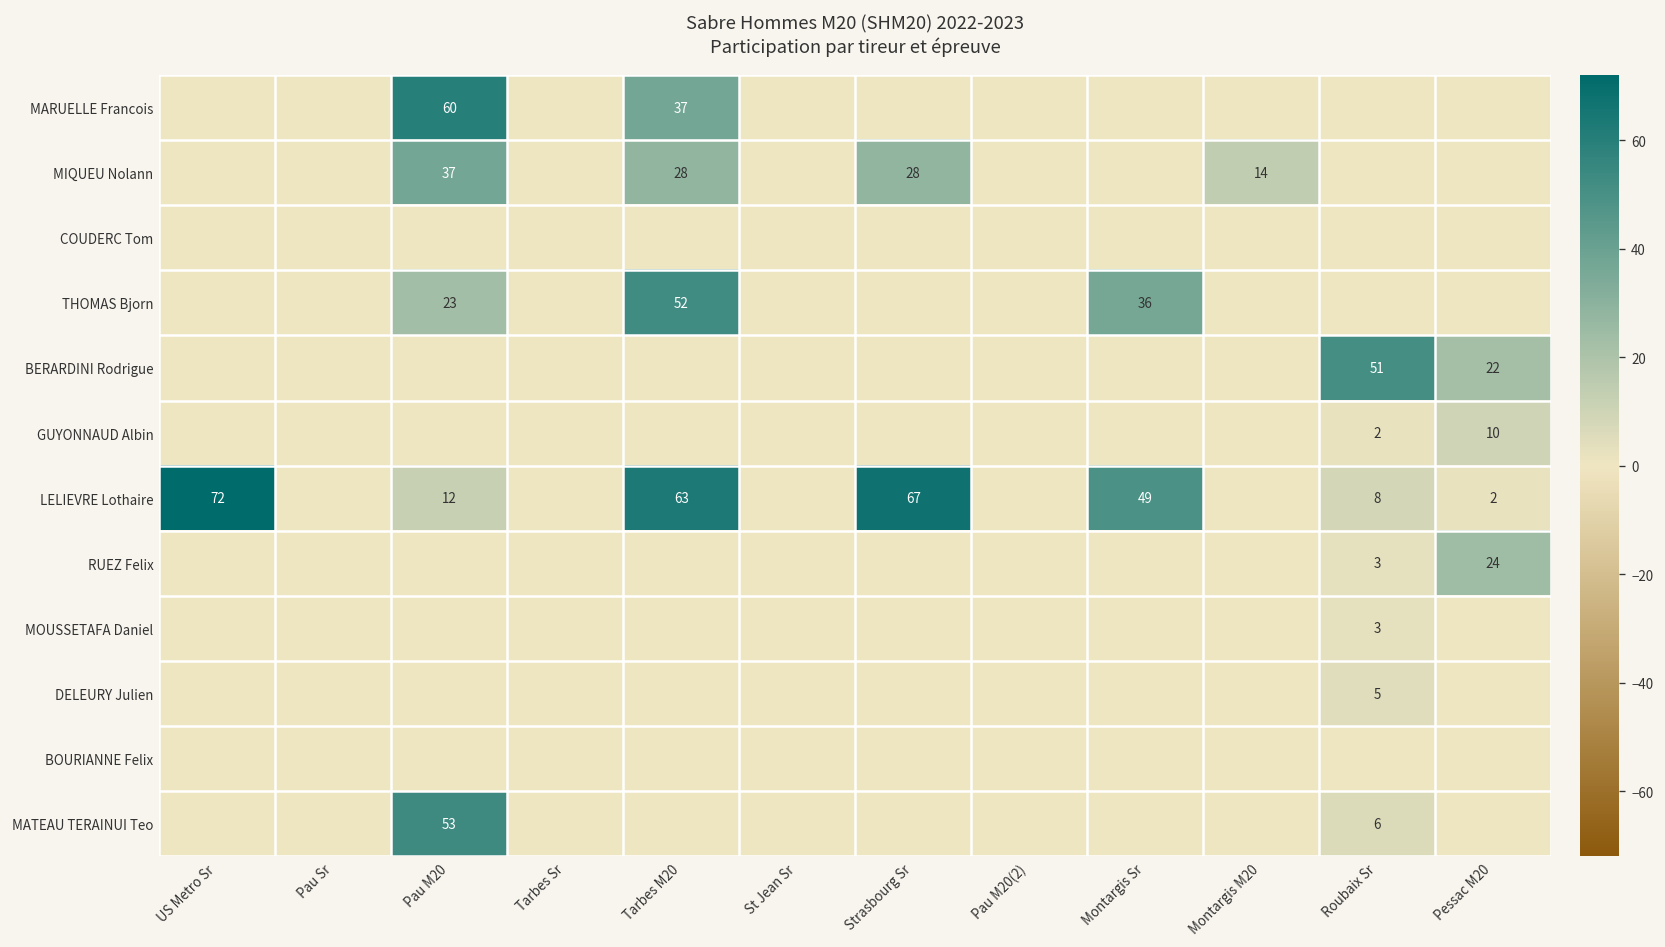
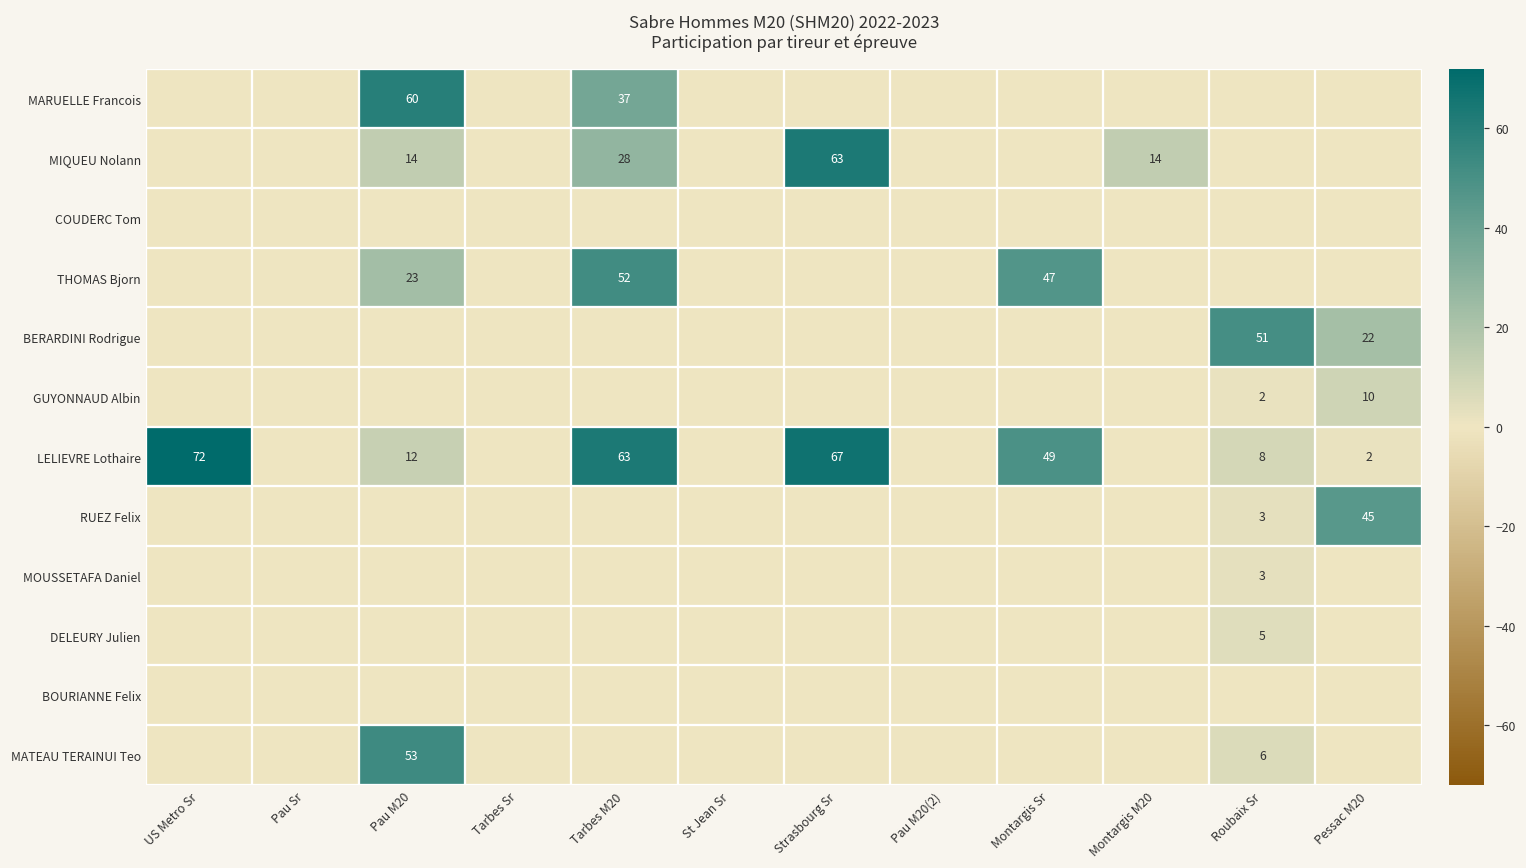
MIQUEU Nolann, Pau M20: 37 -> 14
MIQUEU Nolann, Strasbourg Sr: 28 -> 63
THOMAS Bjorn, Montargis Sr: 36 -> 47
RUEZ Felix, Pessac M20: 24 -> 45
